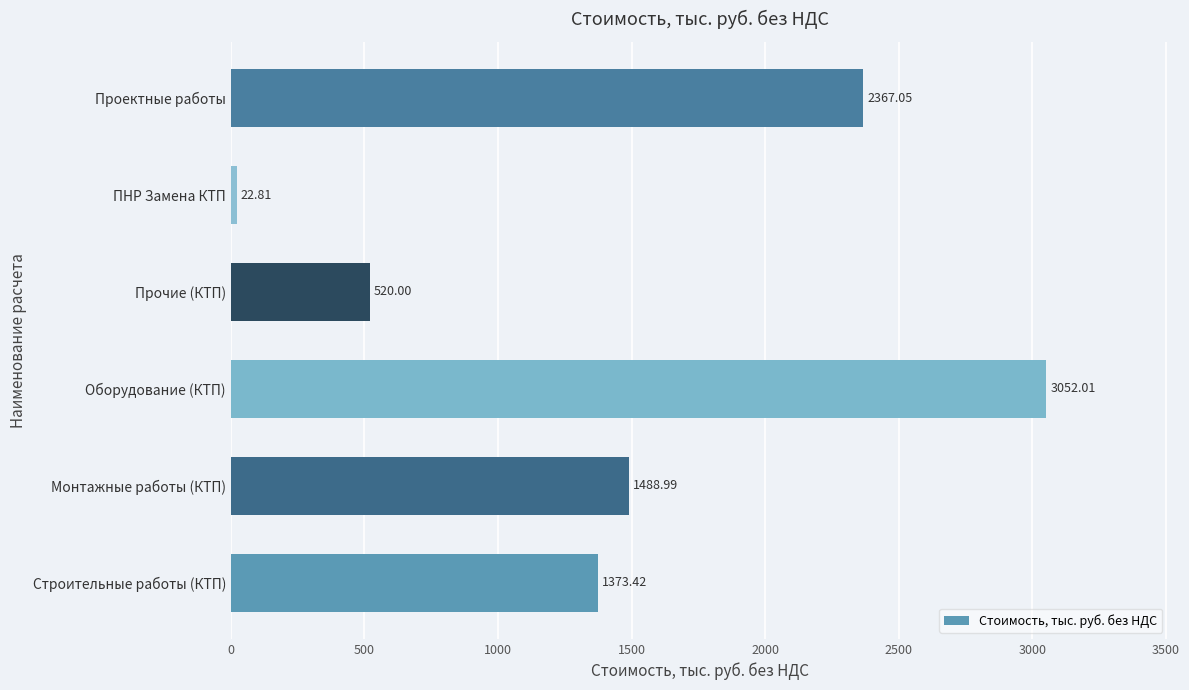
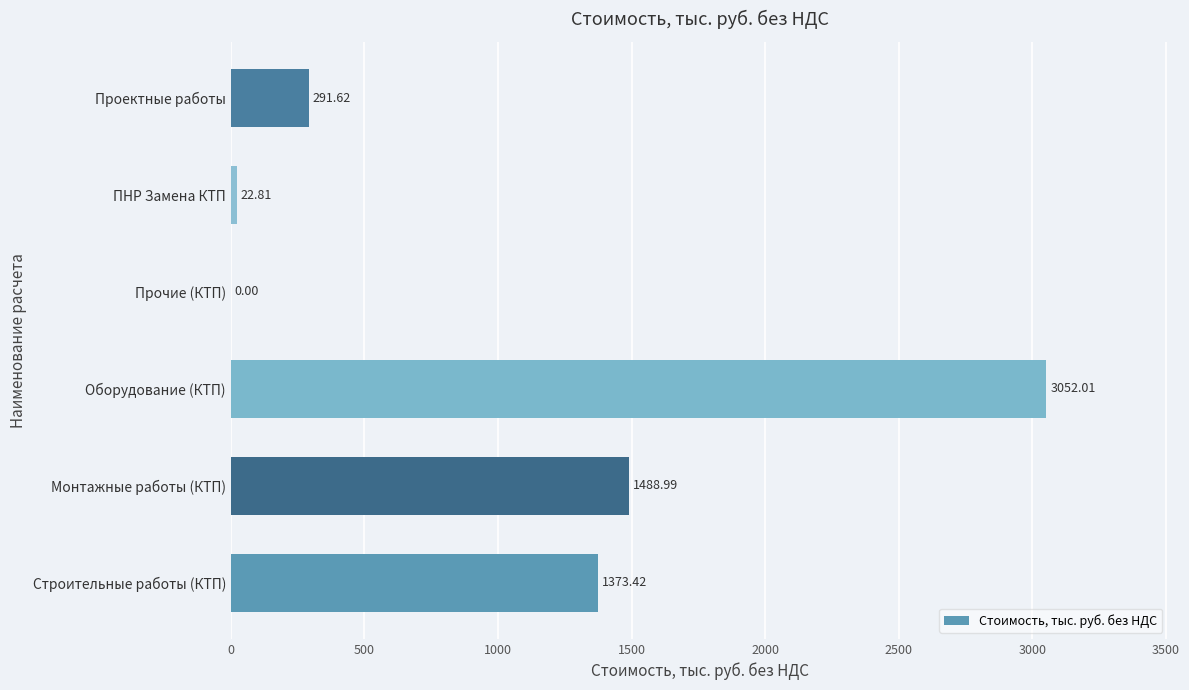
Проектные работы: 2367.05 -> 291.62
Прочие (КТП): 520.00 -> 0.00
